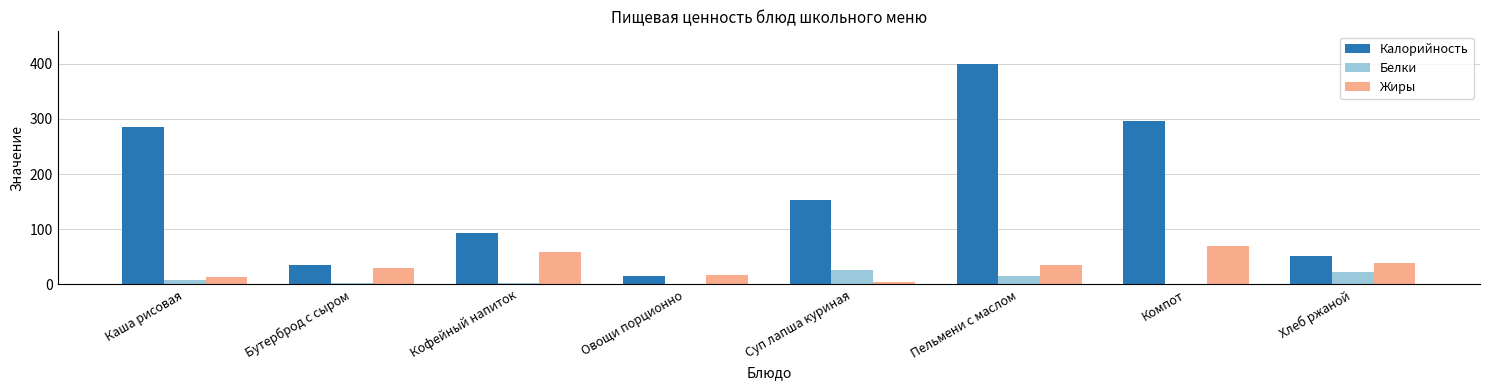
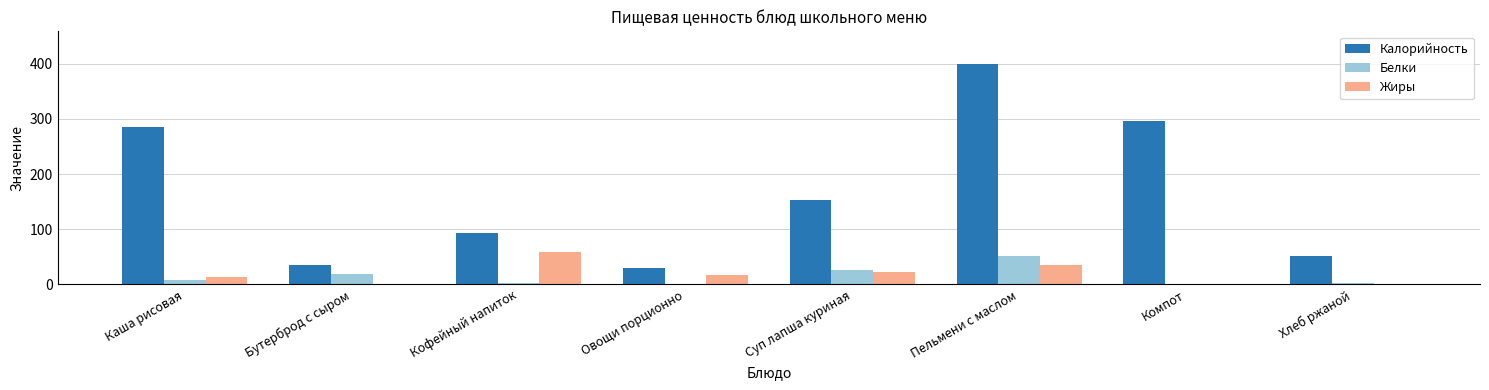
Белки, Бутерброд с сыром: 0 -> 20
Жиры, Бутерброд с сыром: 30 -> 0
Калорийность, Овощи порционно: 10 -> 30
Жиры, Суп лапша куриная: 0 -> 20
Белки, Пельмени с маслом: 10 -> 50
Жиры, Компот: 70 -> 0
Белки, Хлеб ржаной: 20 -> 0
Жиры, Хлеб ржаной: 40 -> 0
